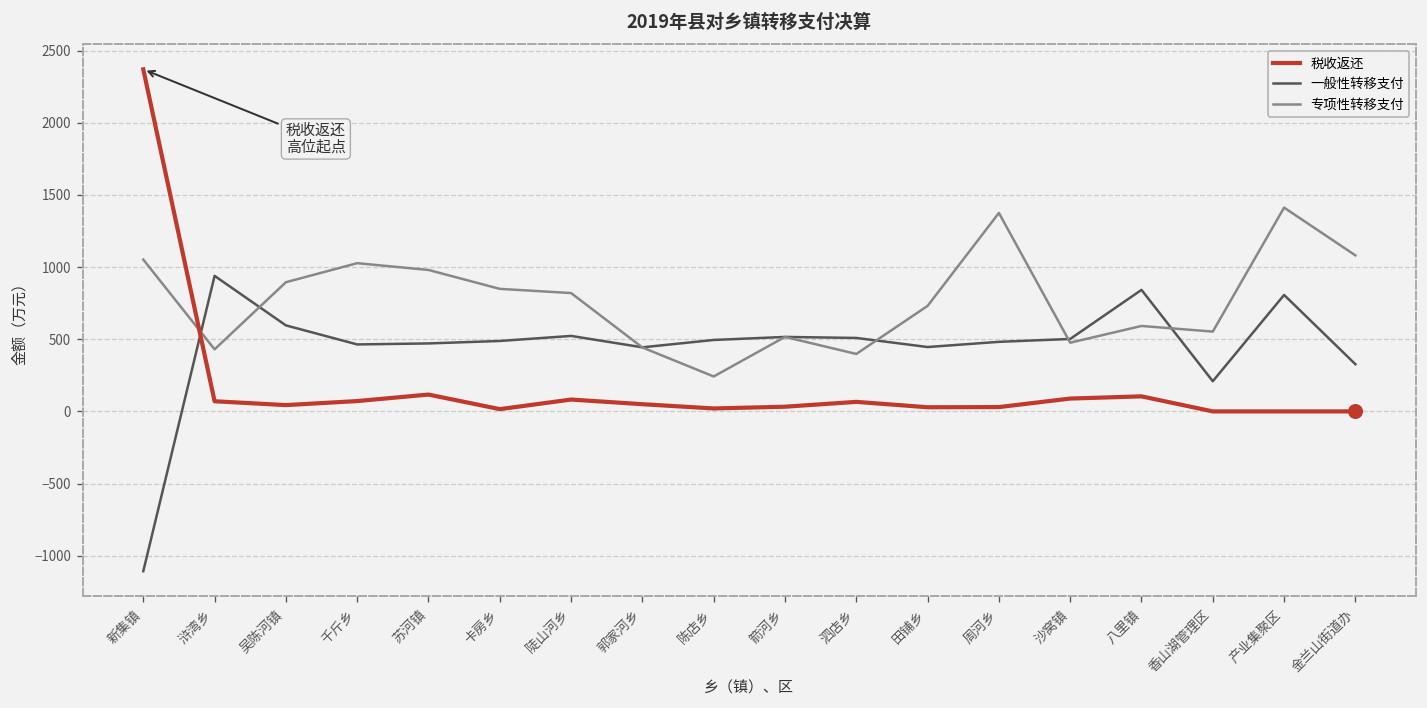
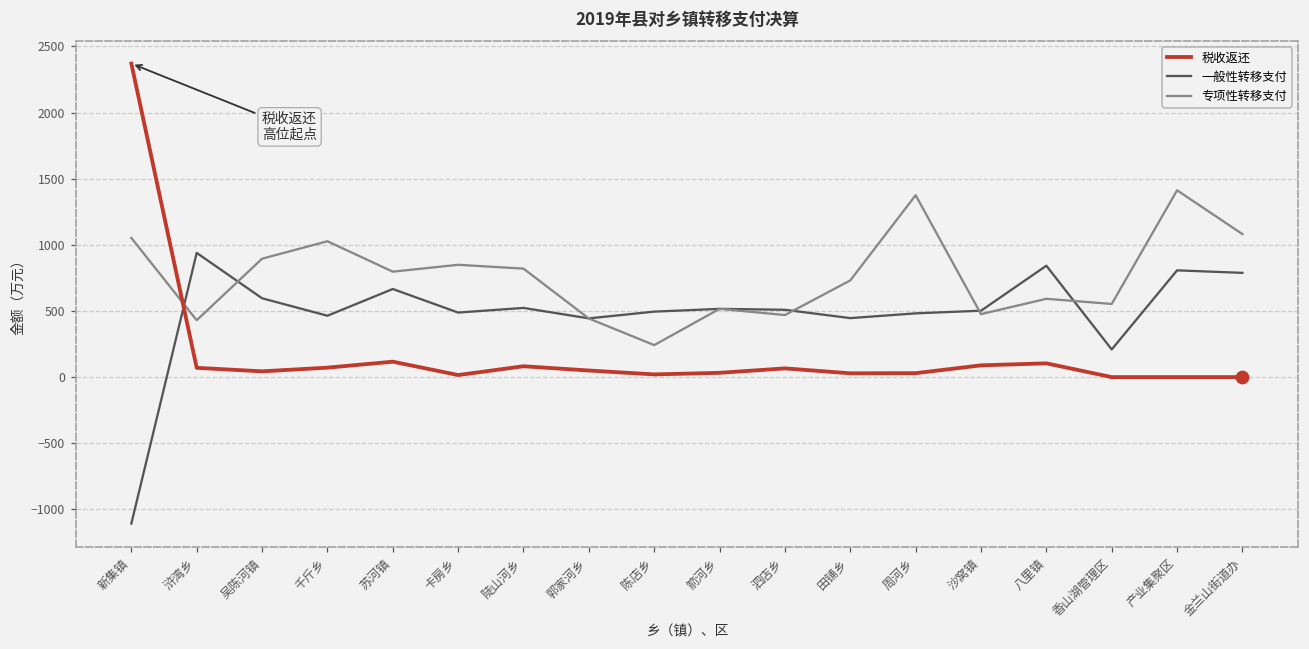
一般性转移支付, 苏河镇: 470 -> 670
专项性转移支付, 苏河镇: 980 -> 800
专项性转移支付, 泗店乡: 400 -> 470
一般性转移支付, 金兰山街道办: 330 -> 790
